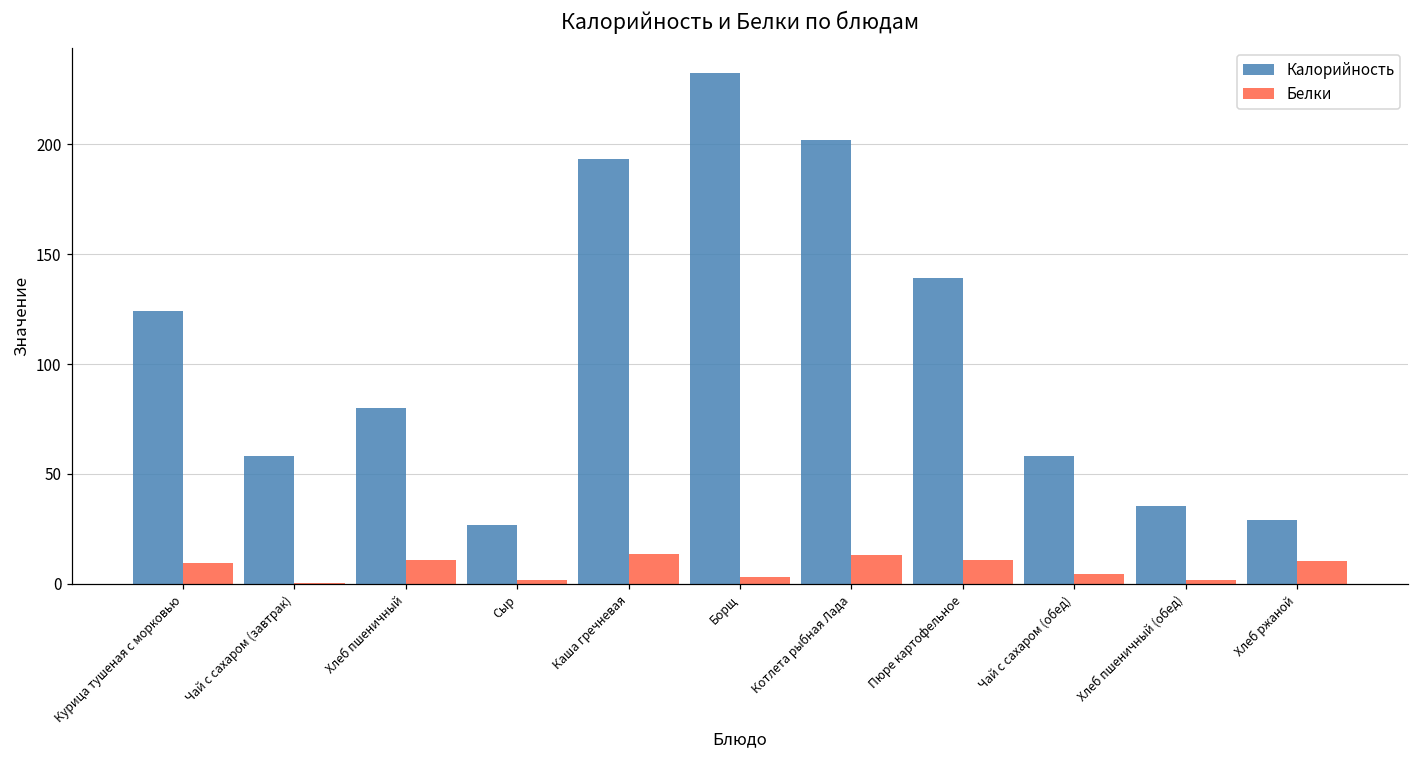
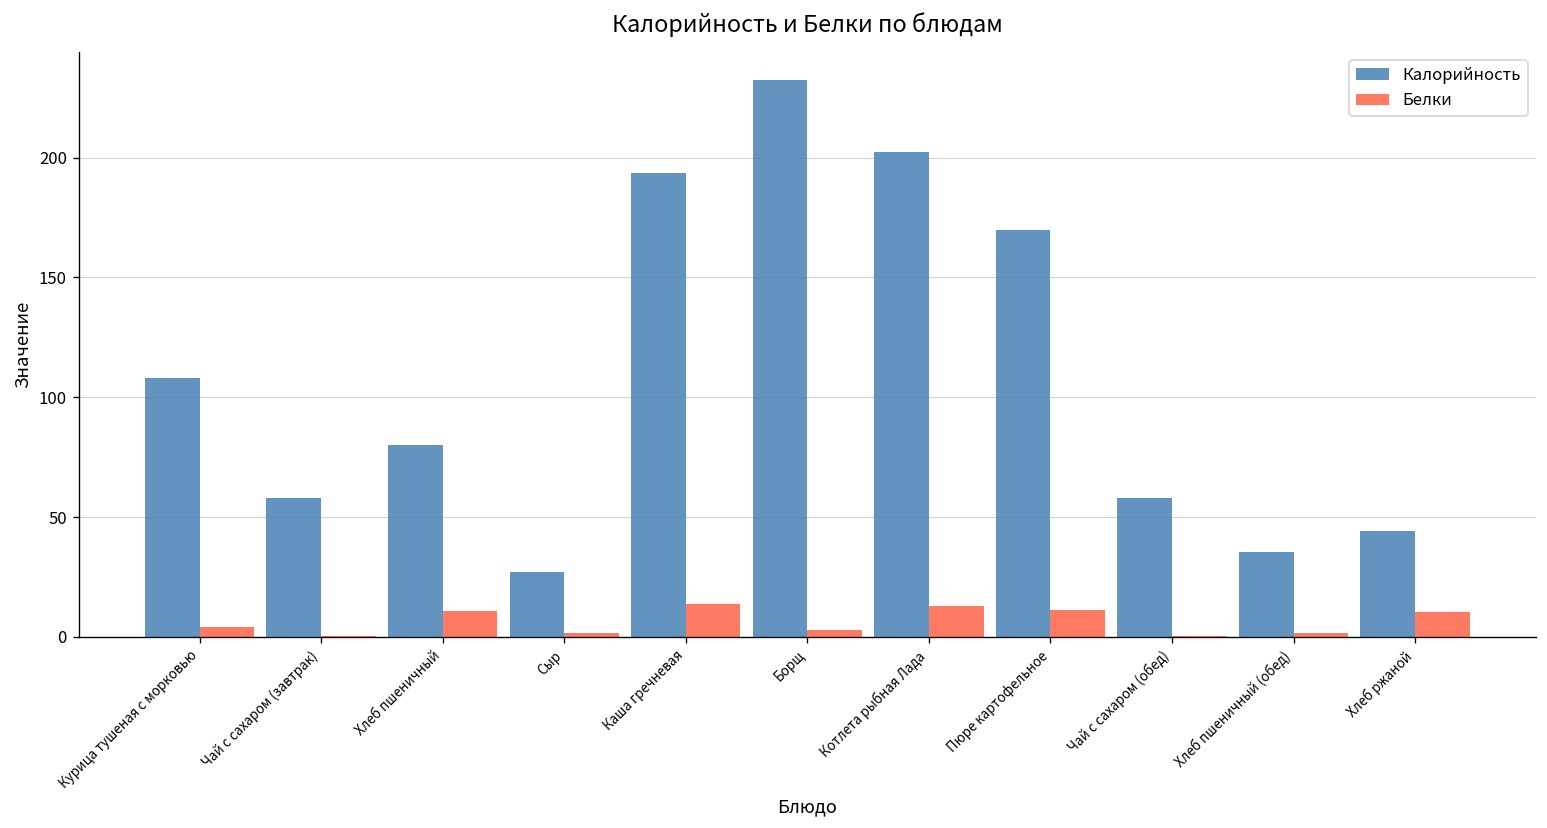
Калорийность, Курица тушеная с морковью: 124 -> 108
Белки, Курица тушеная с морковью: 9 -> 4
Калорийность, Пюре картофельное: 139 -> 170
Белки, Чай с сахаром (обед): 4 -> 0
Калорийность, Хлеб ржаной: 29 -> 44
